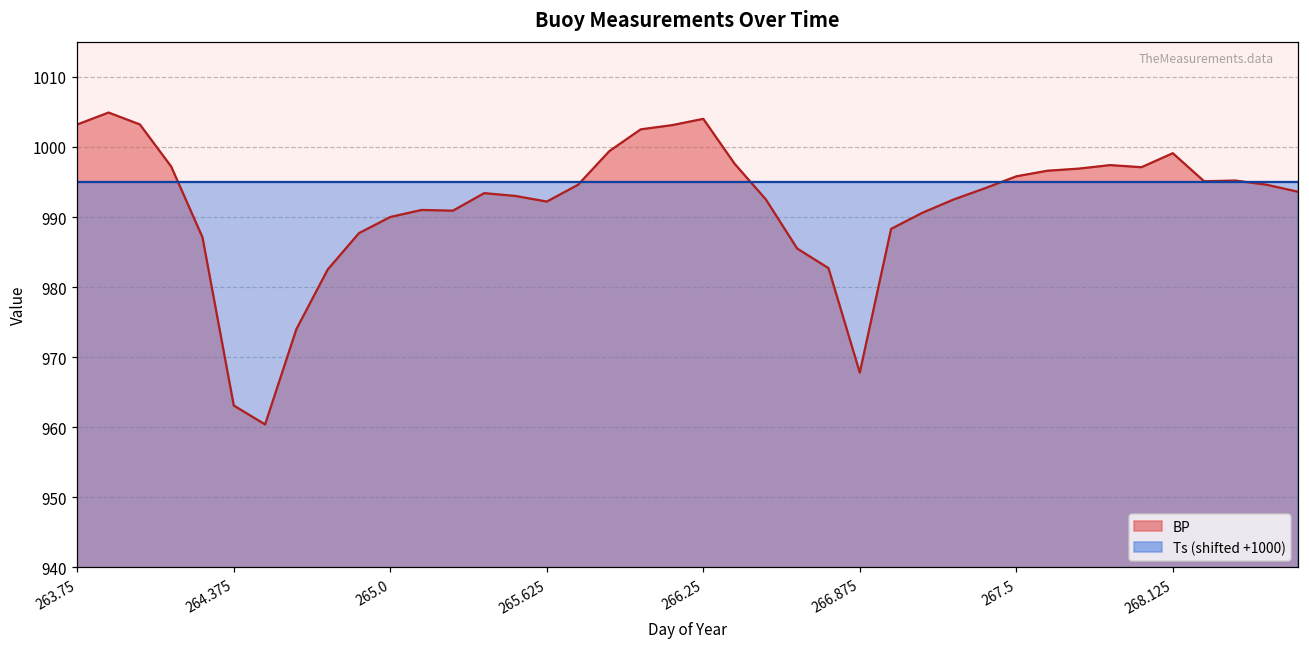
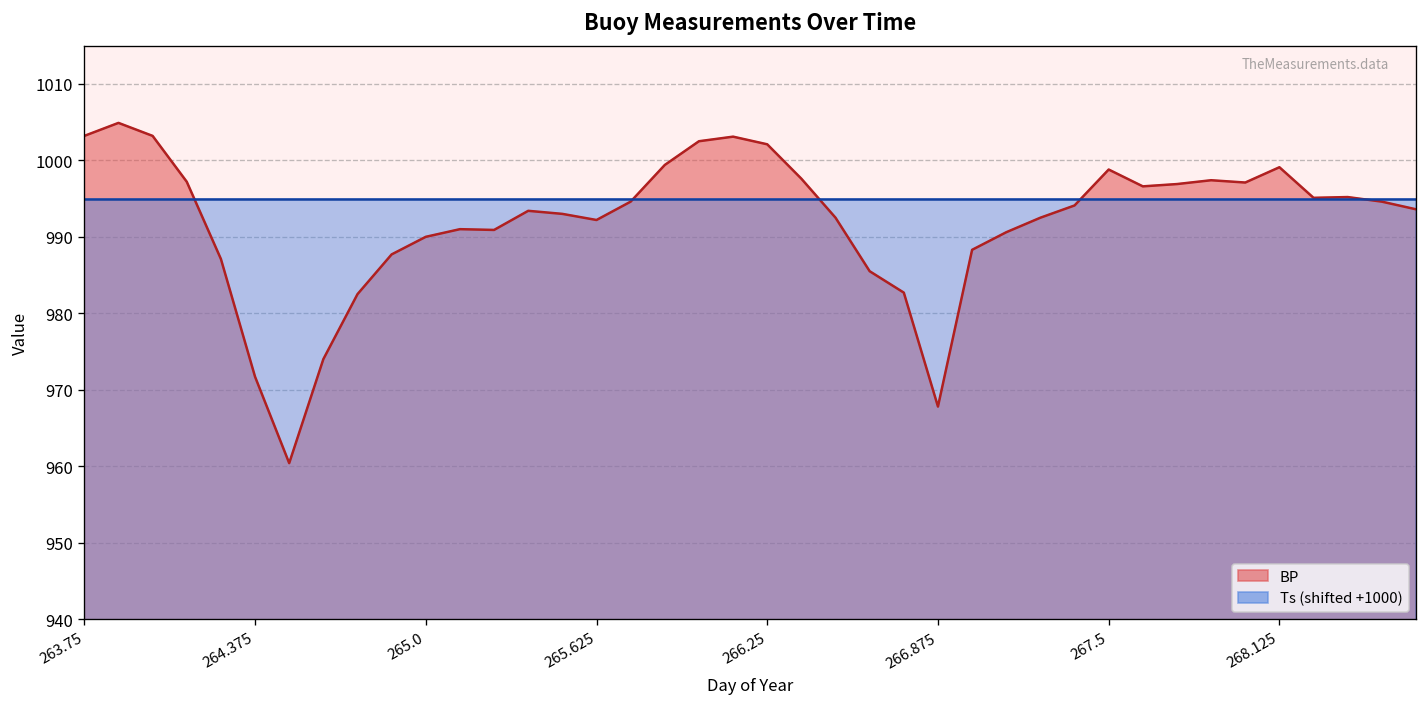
BP, 264.375: 963 -> 972
BP, 266.25: 1004 -> 1002
BP, 267.5: 996 -> 999
